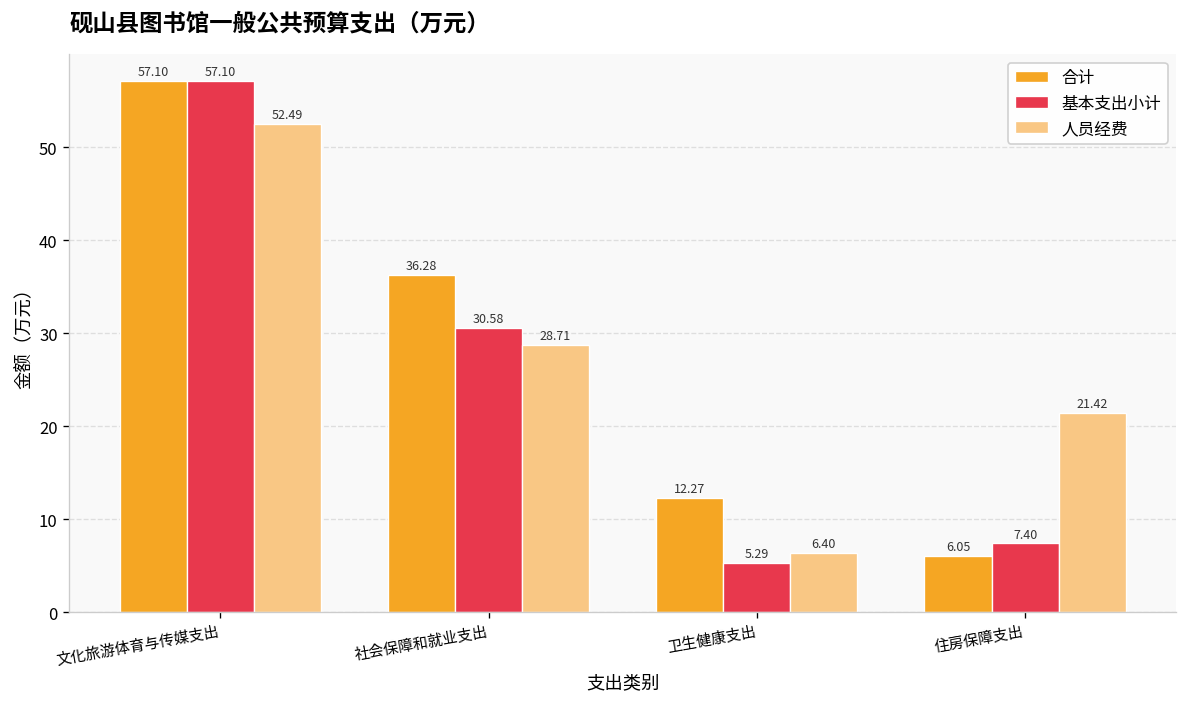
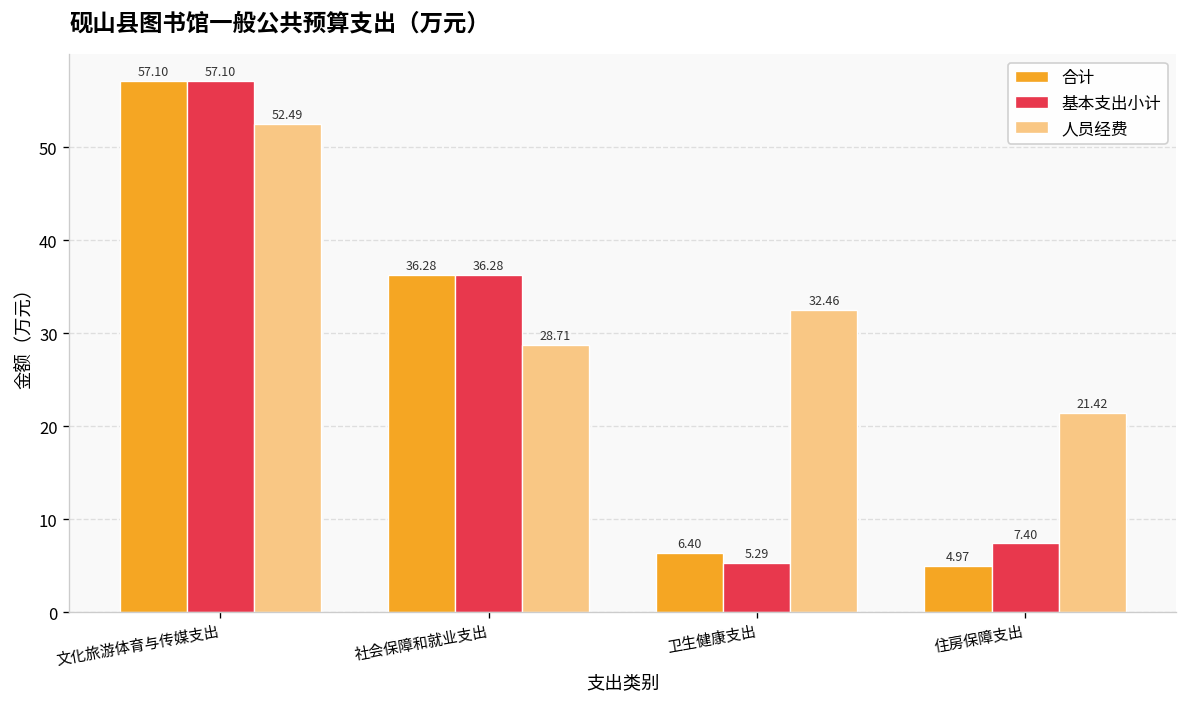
基本支出小计, 社会保障和就业支出: 30.58 -> 36.28
合计, 卫生健康支出: 12.27 -> 6.40
人员经费, 卫生健康支出: 6.40 -> 32.46
合计, 住房保障支出: 6.05 -> 4.97
